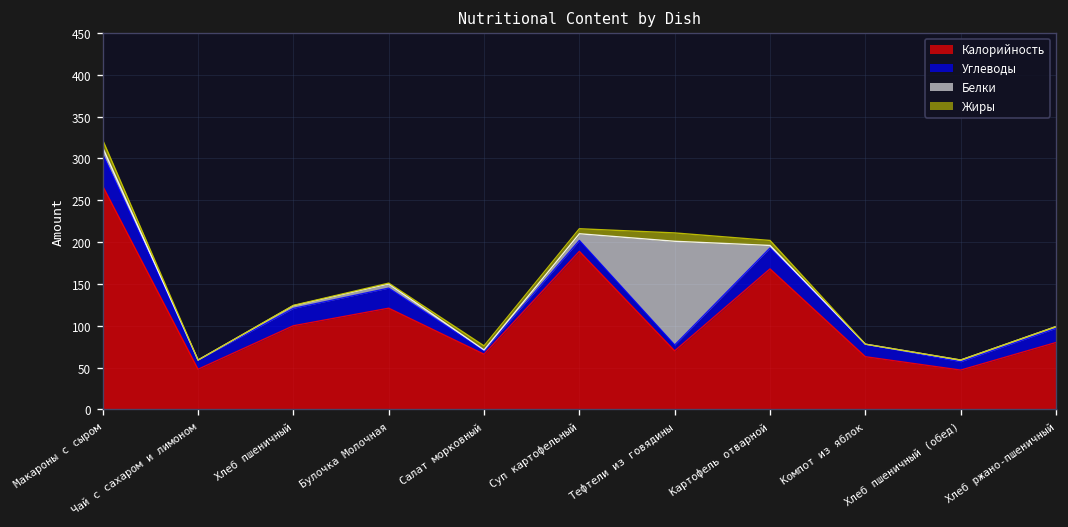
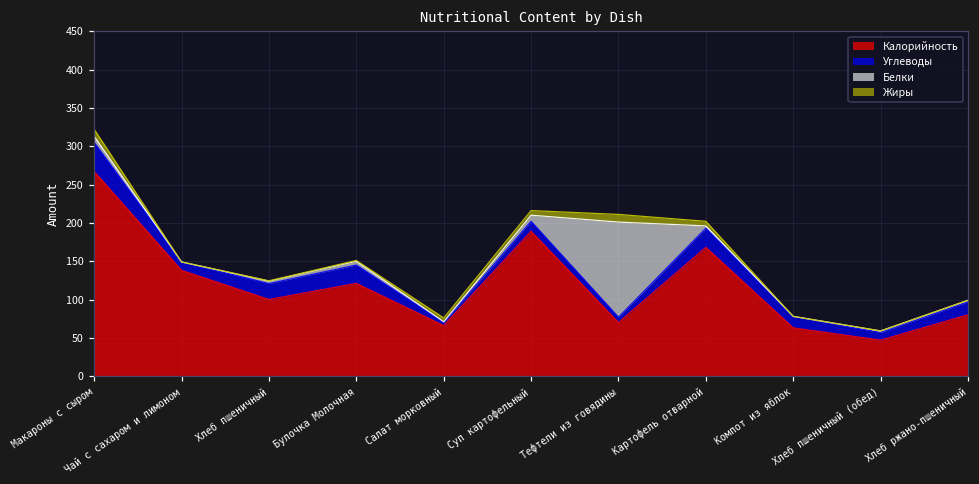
Калорийность, Чай с сахаром и лимоном: 50 -> 140
